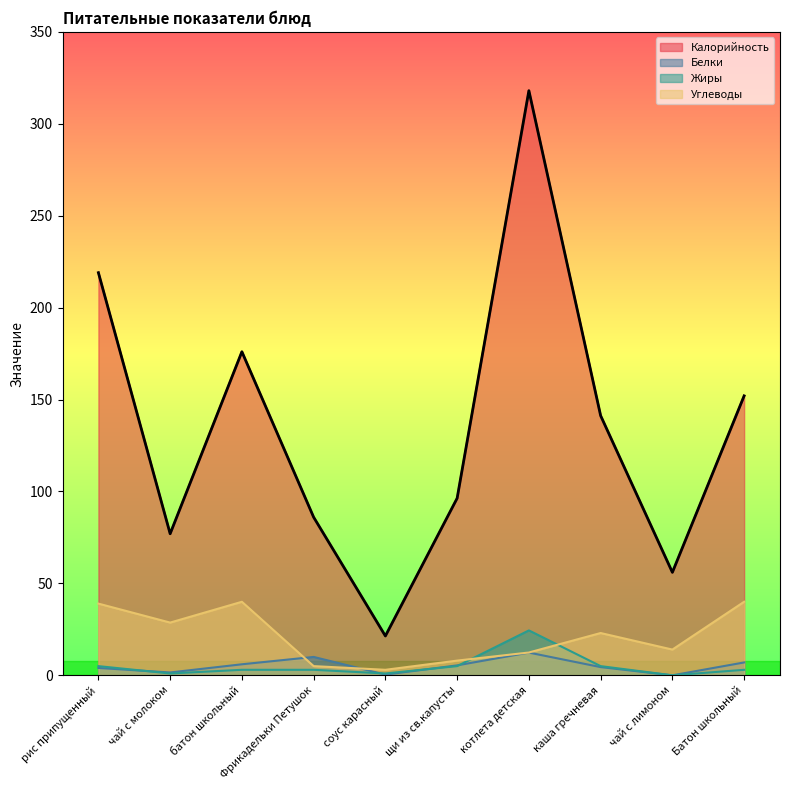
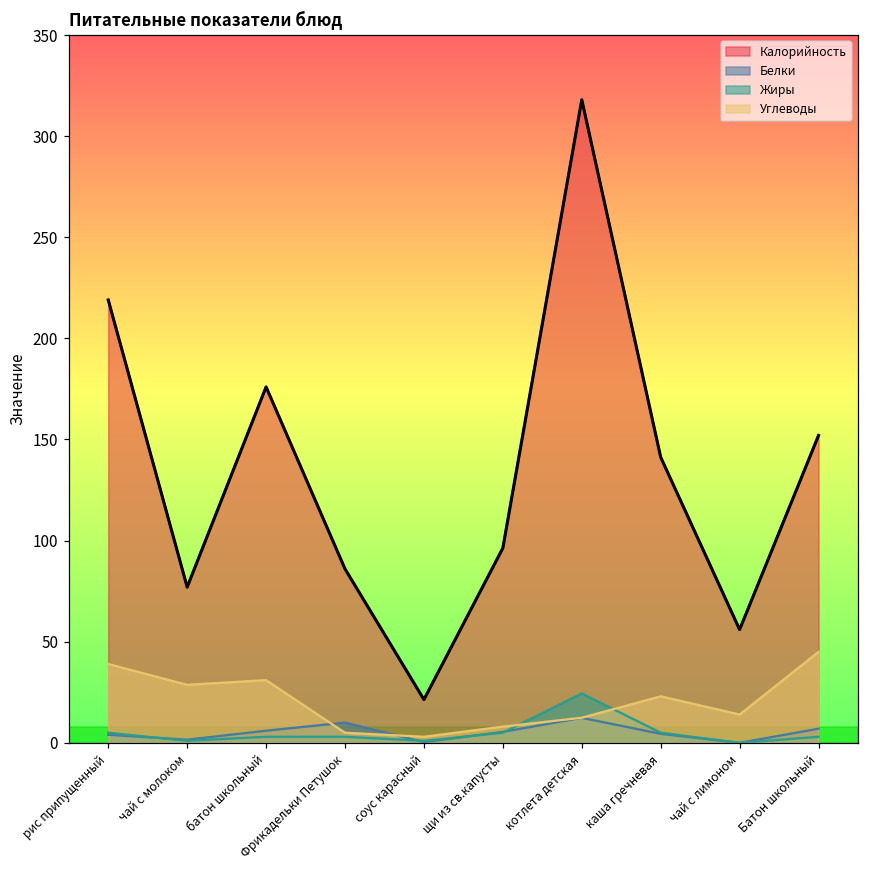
Углеводы, батон школьный: 40 -> 31
Углеводы, Батон школьный: 40 -> 45
